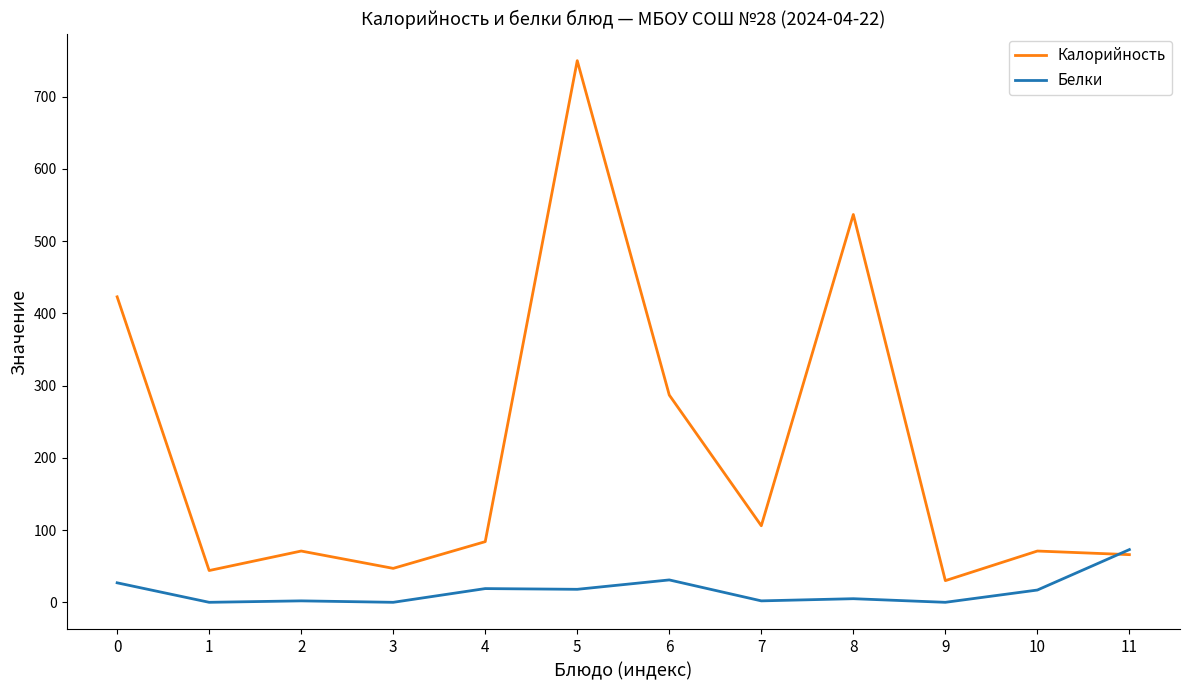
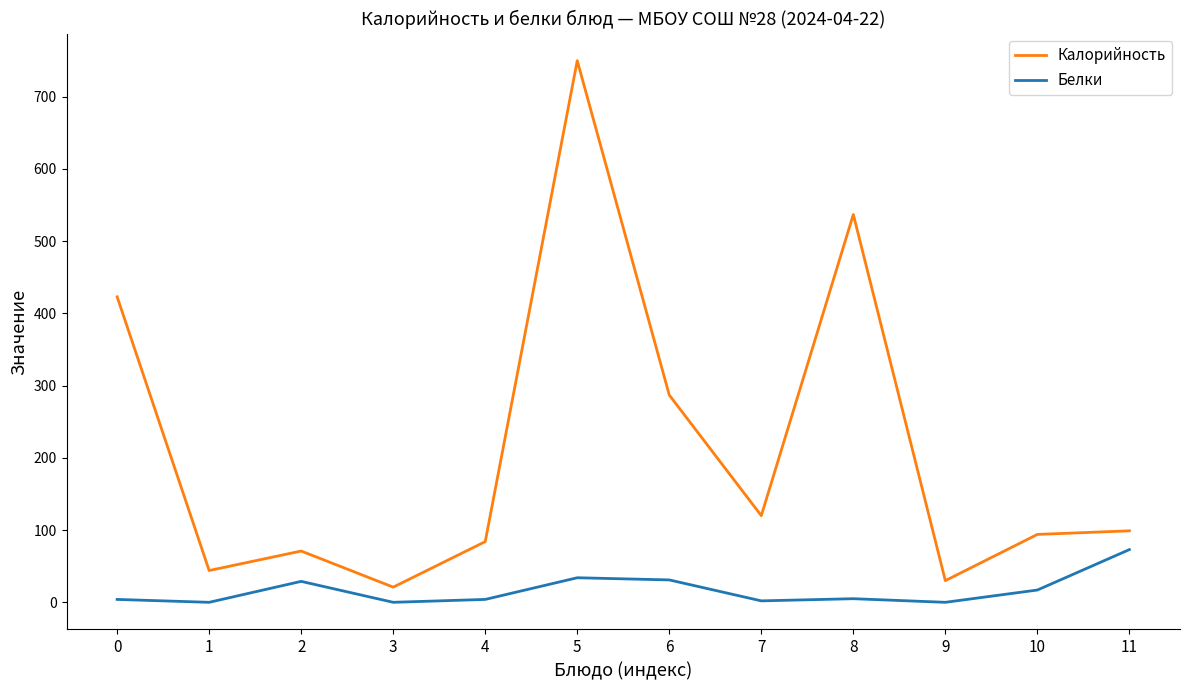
Белки, 0: 30 -> 0
Белки, 2: 0 -> 30
Калорийность, 3: 50 -> 20
Белки, 4: 20 -> 0
Белки, 5: 20 -> 30
Калорийность, 7: 110 -> 120
Калорийность, 10: 70 -> 90
Калорийность, 11: 70 -> 100
